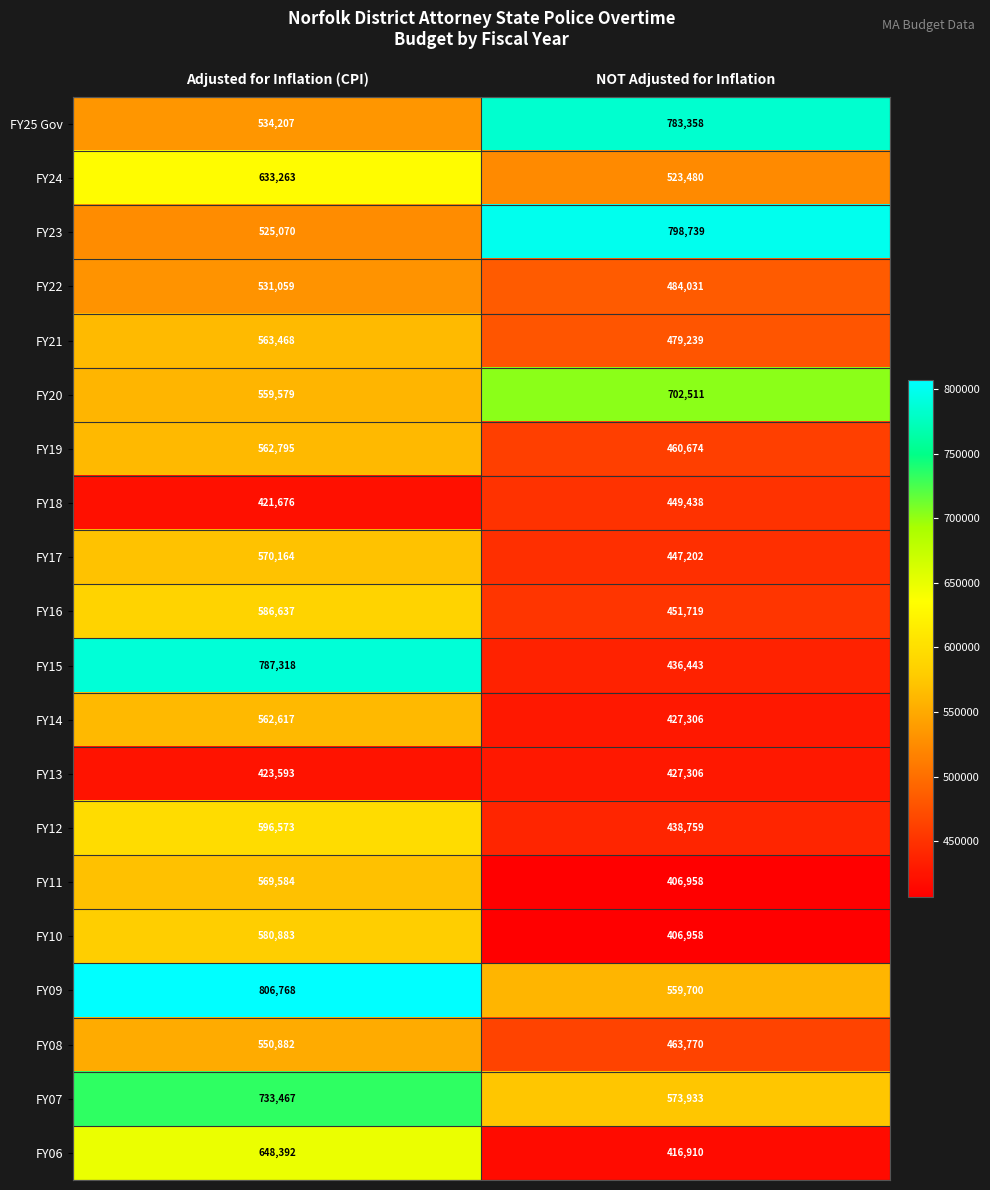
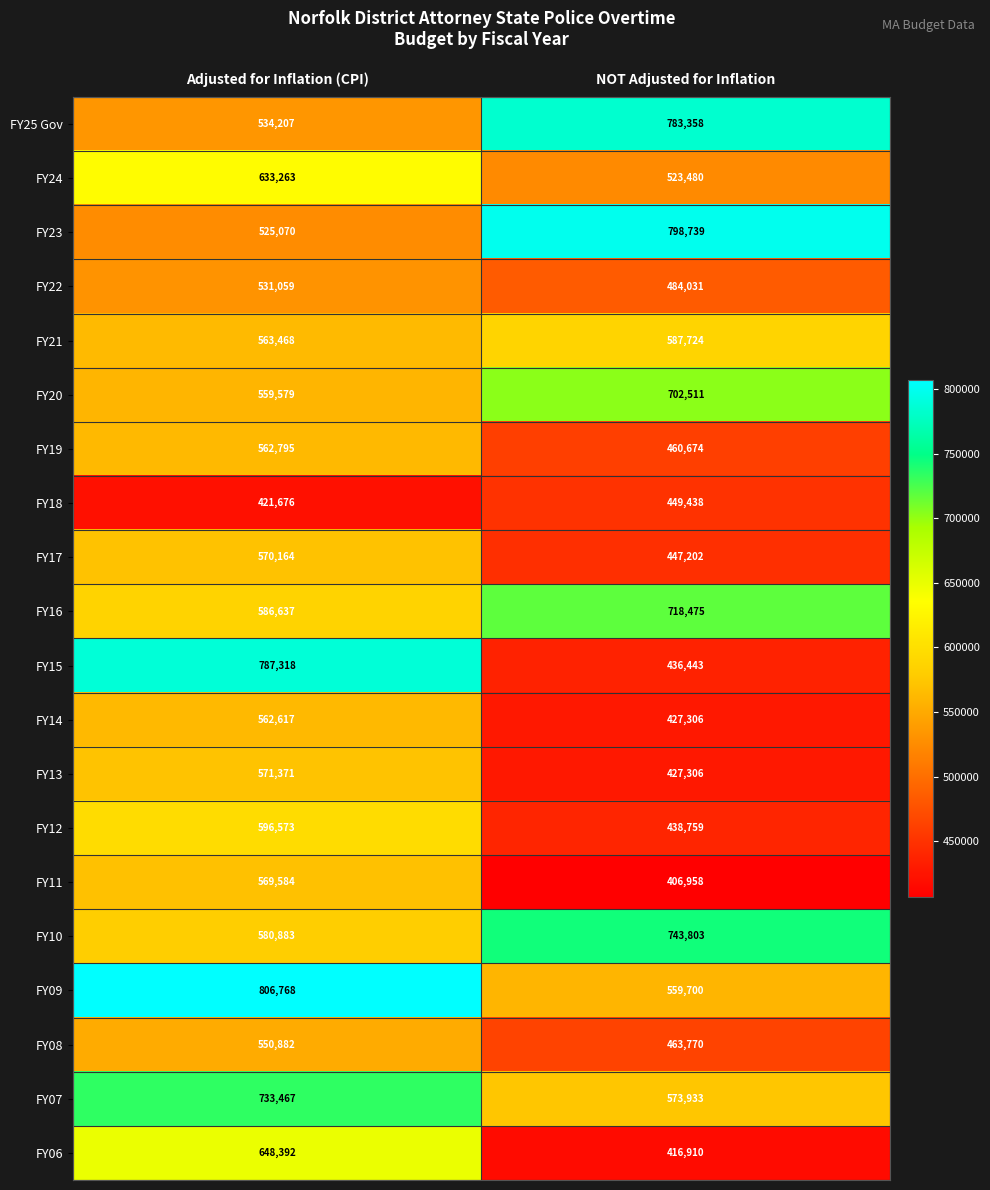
FY21, NOT Adjusted for Inflation: 479,239 -> 587,724
FY16, NOT Adjusted for Inflation: 451,719 -> 718,475
FY13, Adjusted for Inflation (CPI): 423,593 -> 571,371
FY10, NOT Adjusted for Inflation: 406,958 -> 743,803
